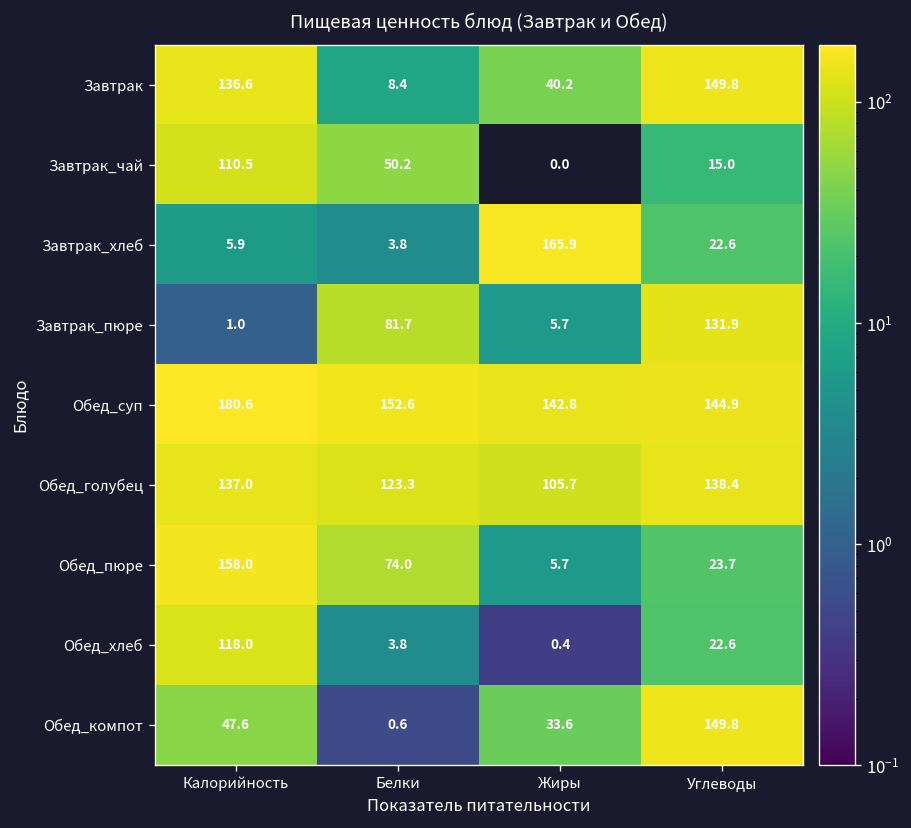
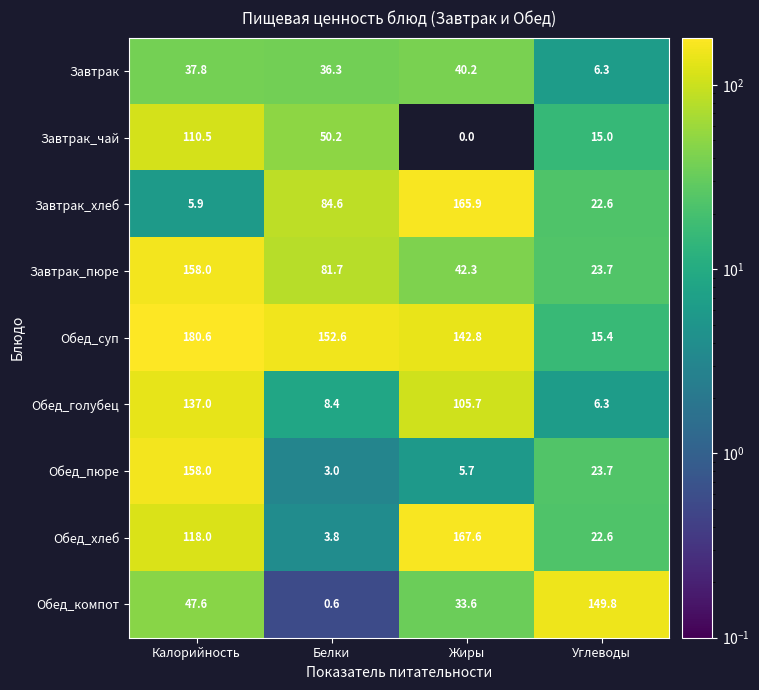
Завтрак, Калорийность: 136.6 -> 37.8
Завтрак, Белки: 8.4 -> 36.3
Завтрак, Углеводы: 149.8 -> 6.3
Завтрак_хлеб, Белки: 3.8 -> 84.6
Завтрак_пюре, Калорийность: 1.0 -> 158.0
Завтрак_пюре, Жиры: 5.7 -> 42.3
Завтрак_пюре, Углеводы: 131.9 -> 23.7
Обед_суп, Углеводы: 144.9 -> 15.4
Обед_голубец, Белки: 123.3 -> 8.4
Обед_голубец, Углеводы: 138.4 -> 6.3
Обед_пюре, Белки: 74.0 -> 3.0
Обед_хлеб, Жиры: 0.4 -> 167.6
